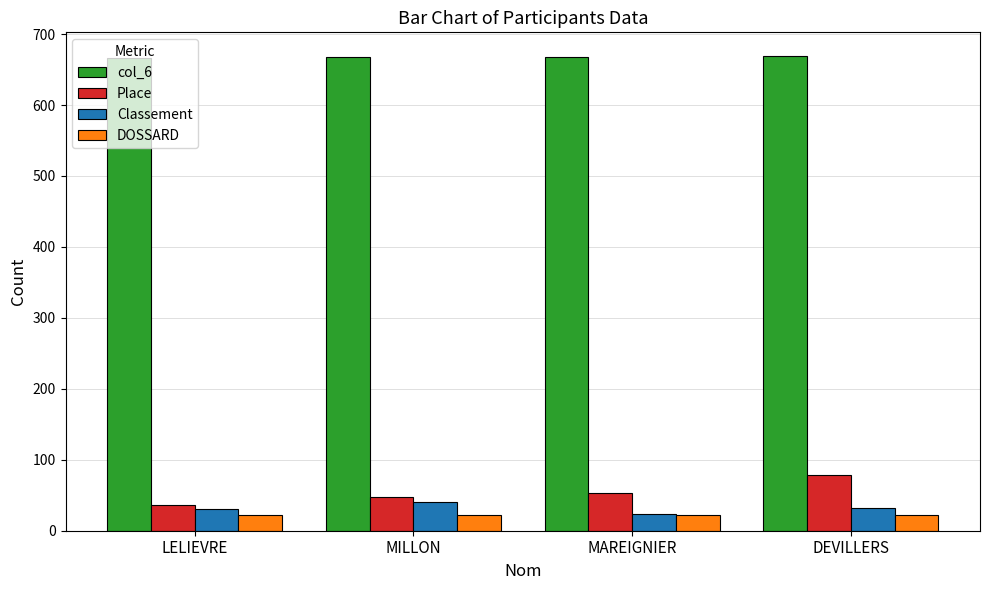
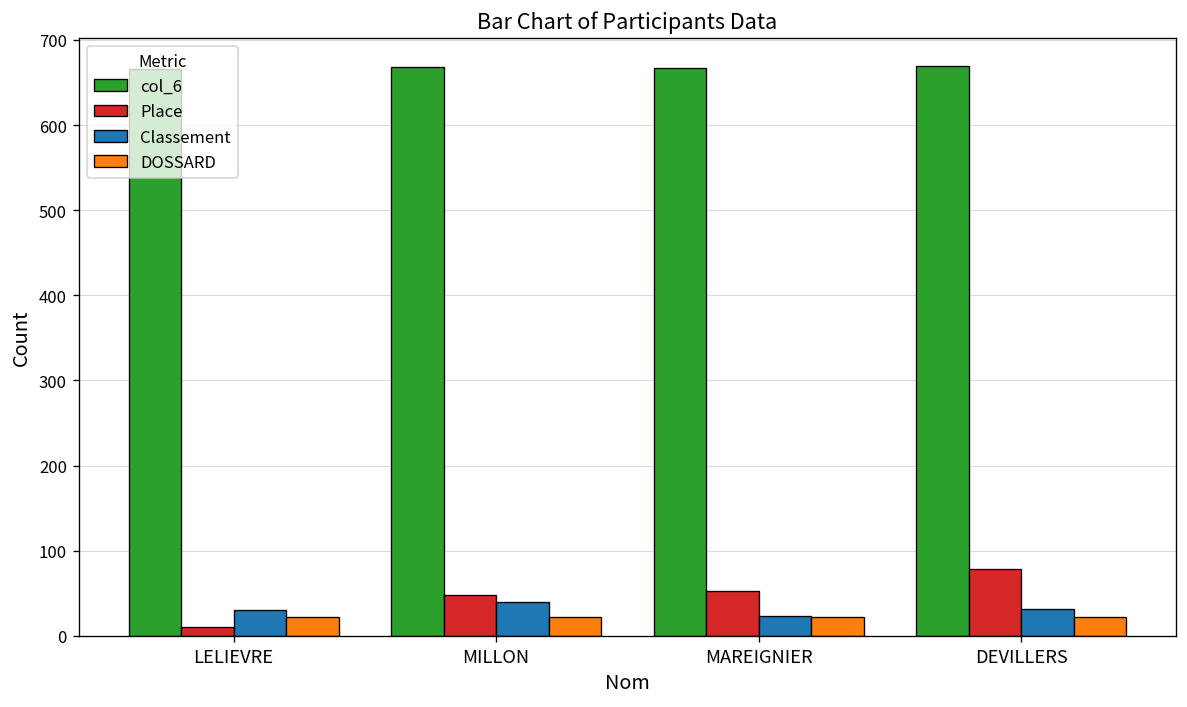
Place, LELIEVRE: 40 -> 10
